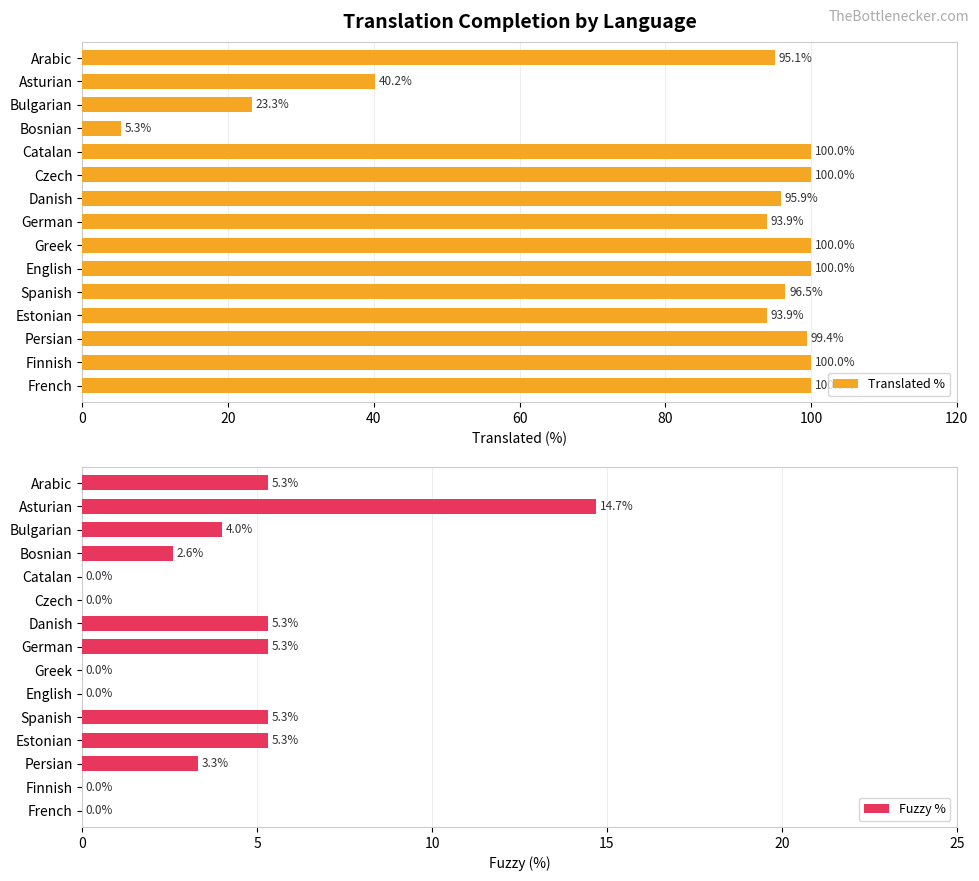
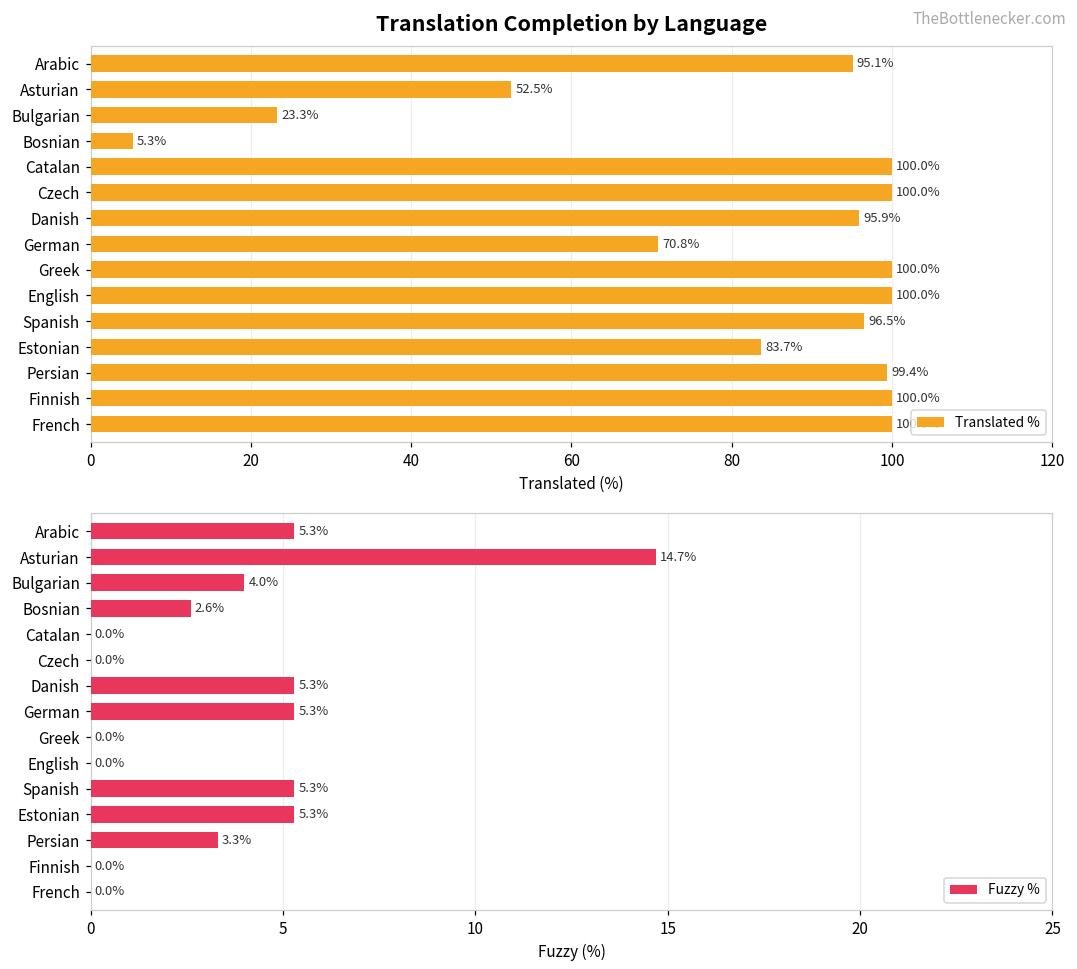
Translation Completion by Language, Asturian: 40.2% -> 52.5%
Translation Completion by Language, German: 93.9% -> 70.8%
Translation Completion by Language, Estonian: 93.9% -> 83.7%
